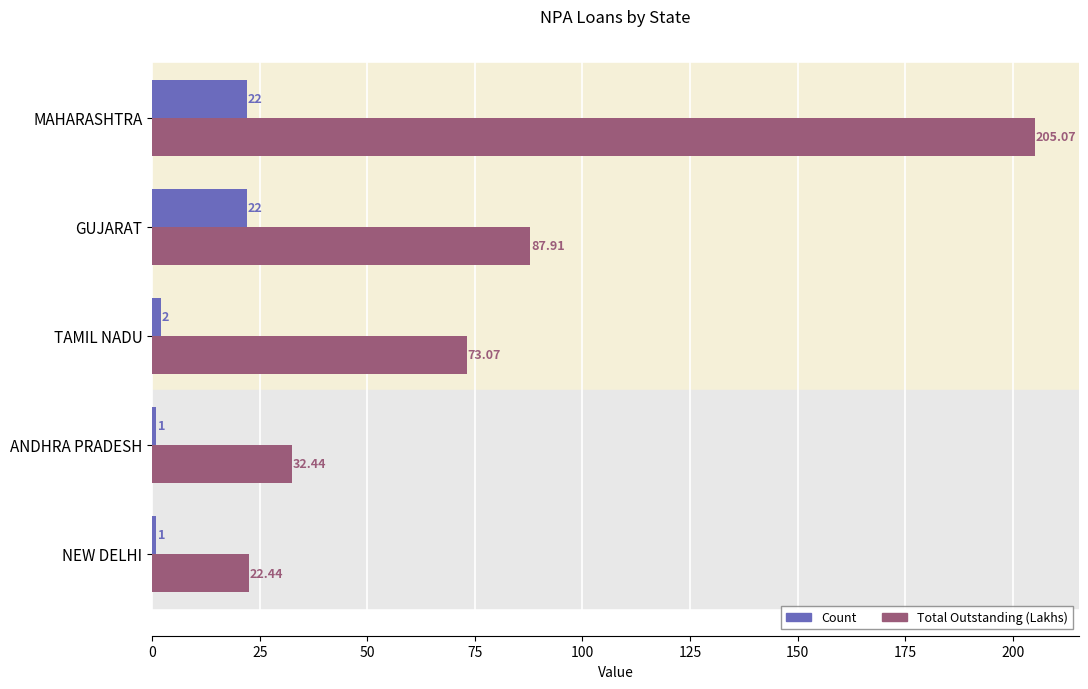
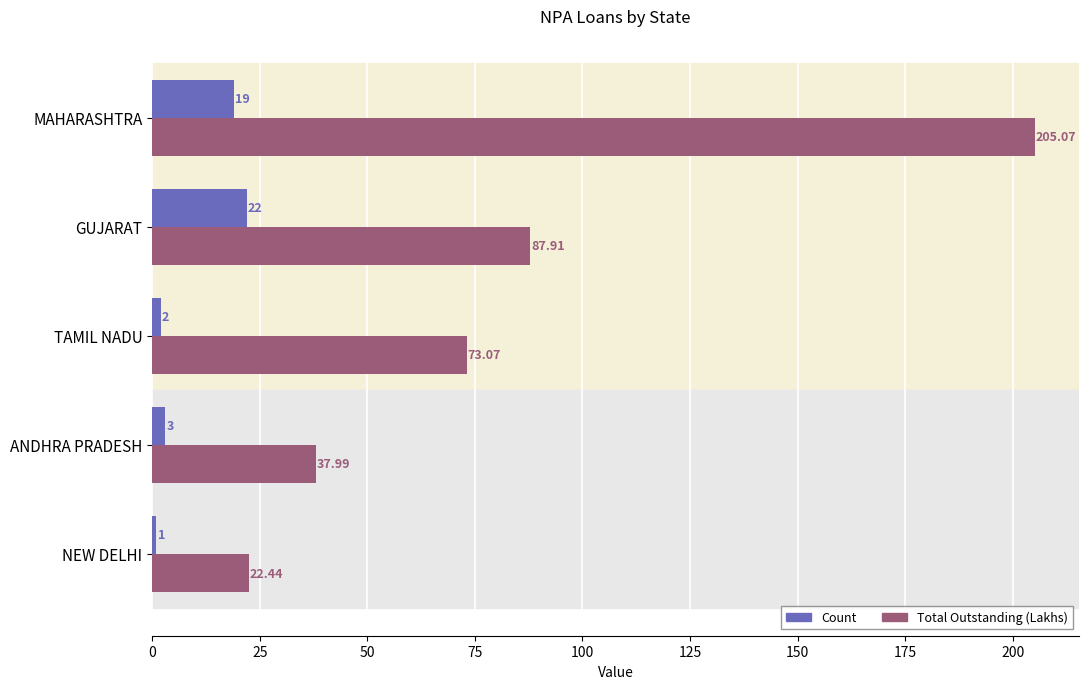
Count, MAHARASHTRA: 22 -> 19
Count, ANDHRA PRADESH: 1 -> 3
Total Outstanding (Lakhs), ANDHRA PRADESH: 32.44 -> 37.99
